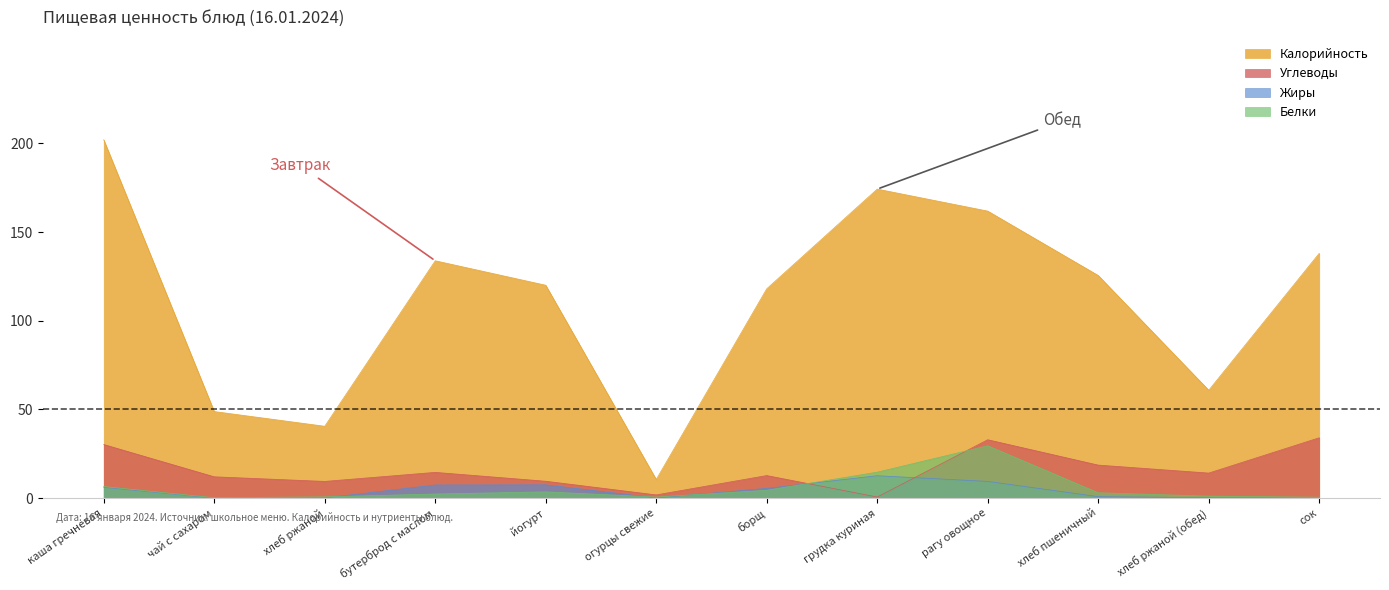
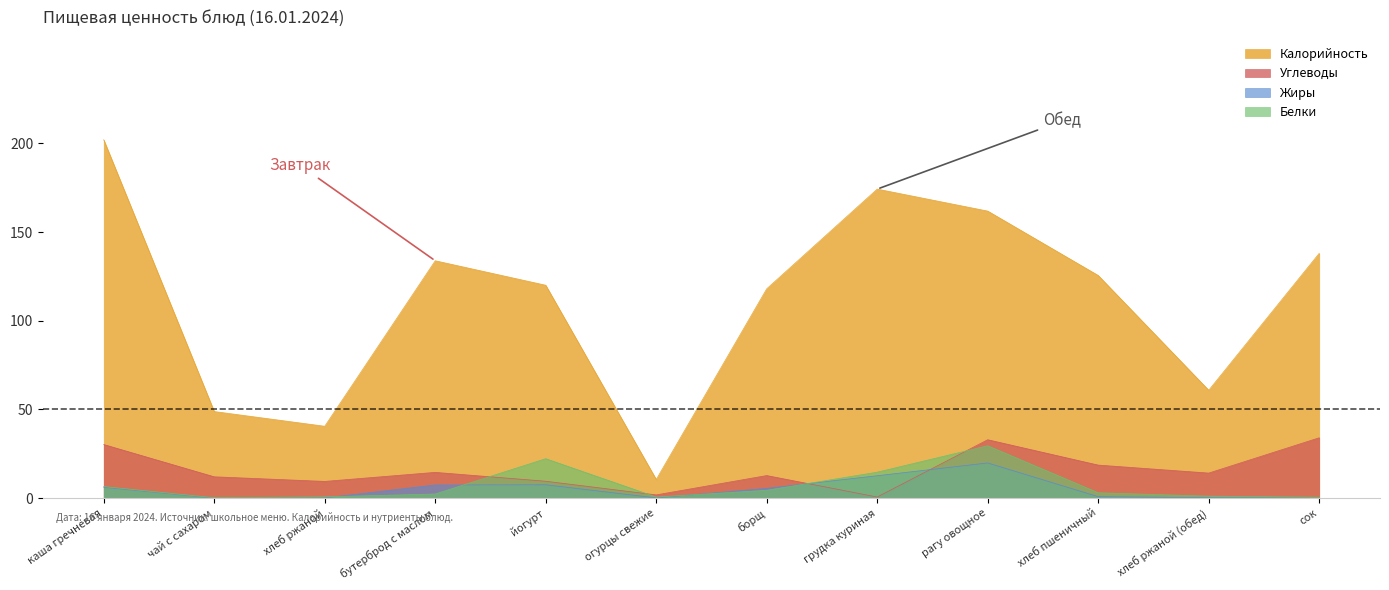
Белки, йогурт: 4 -> 22
Жиры, рагу овощное: 9 -> 20
